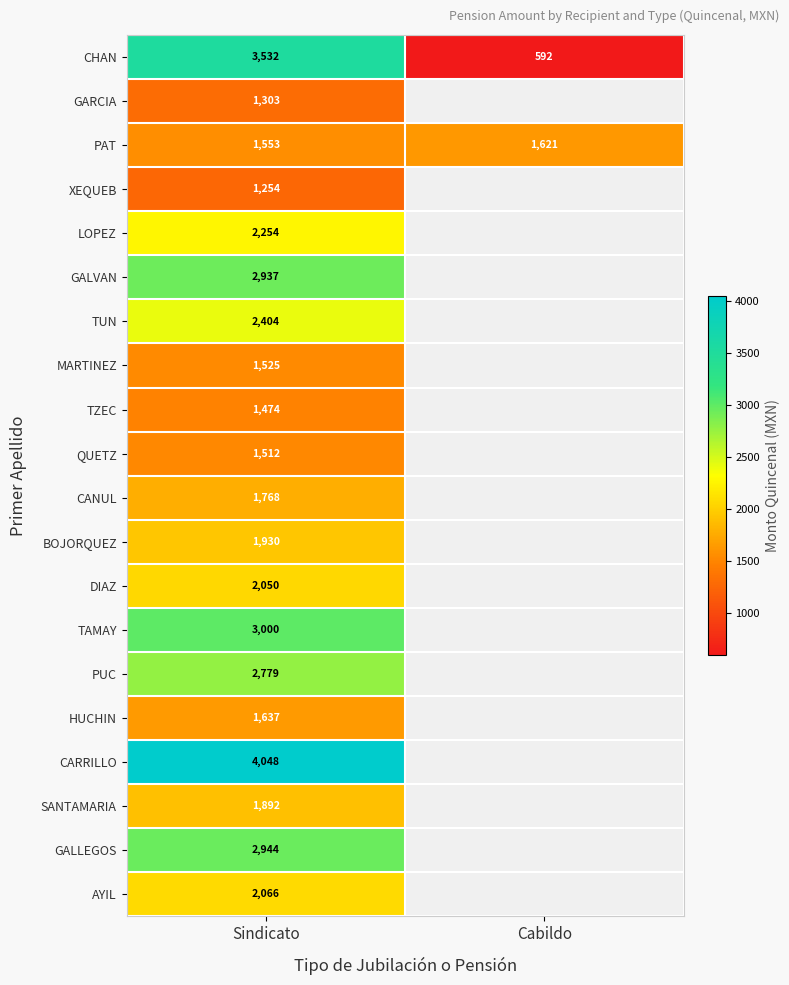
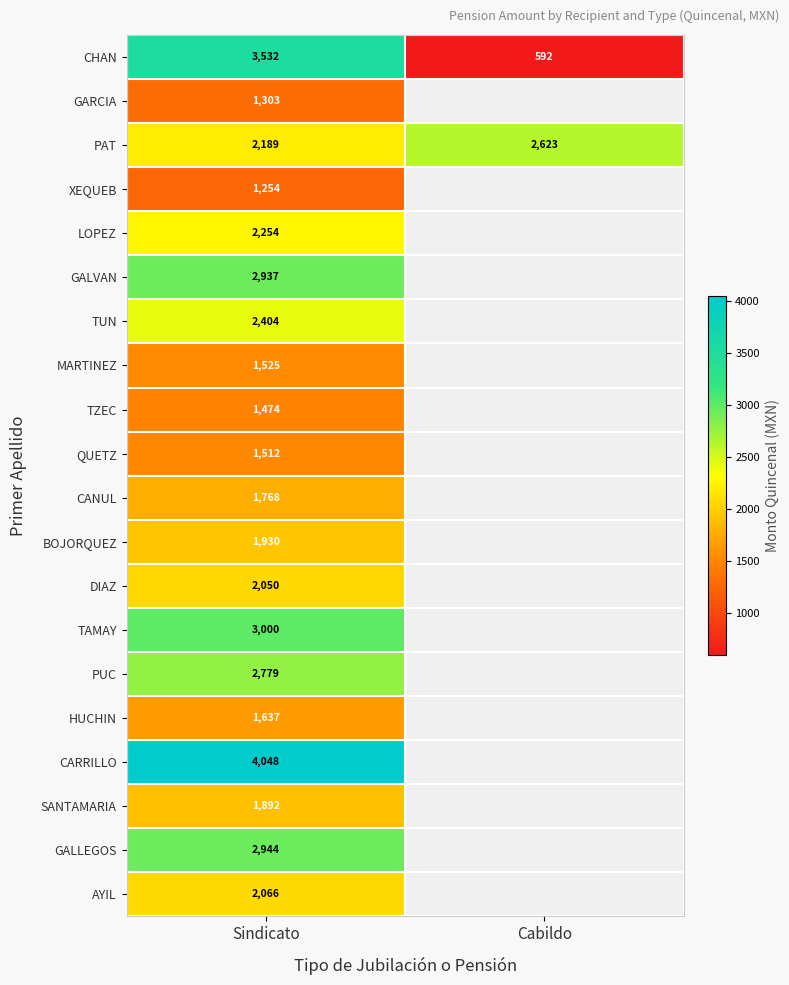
PAT, Sindicato: 1,553 -> 2,189
PAT, Cabildo: 1,621 -> 2,623
